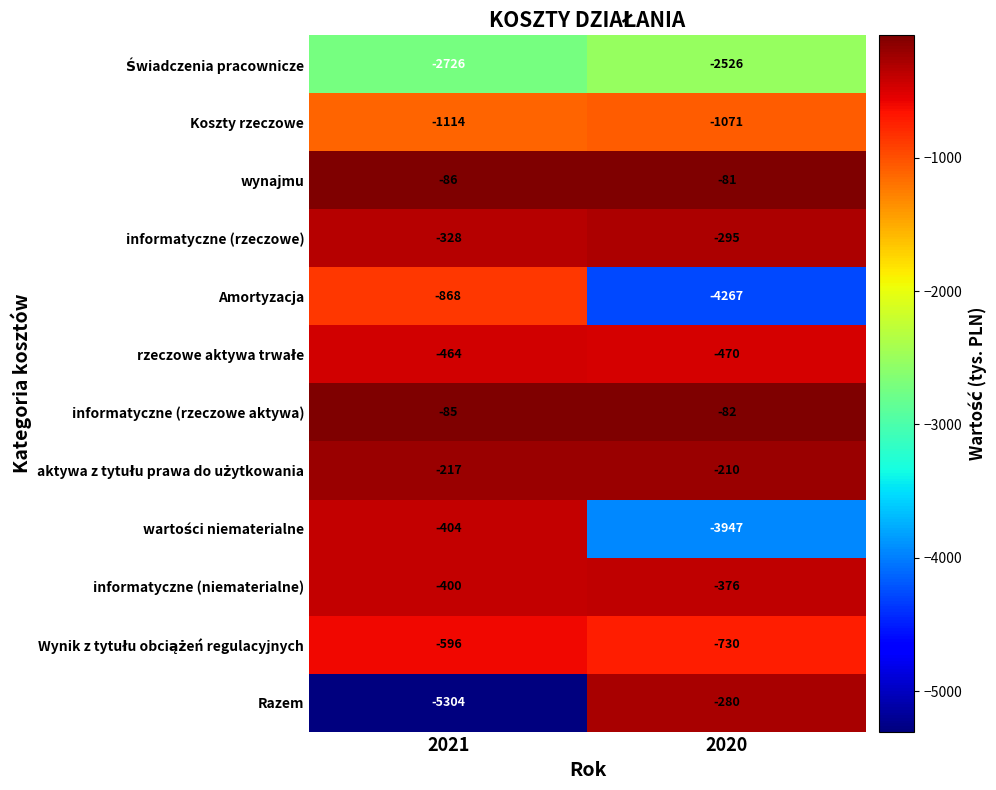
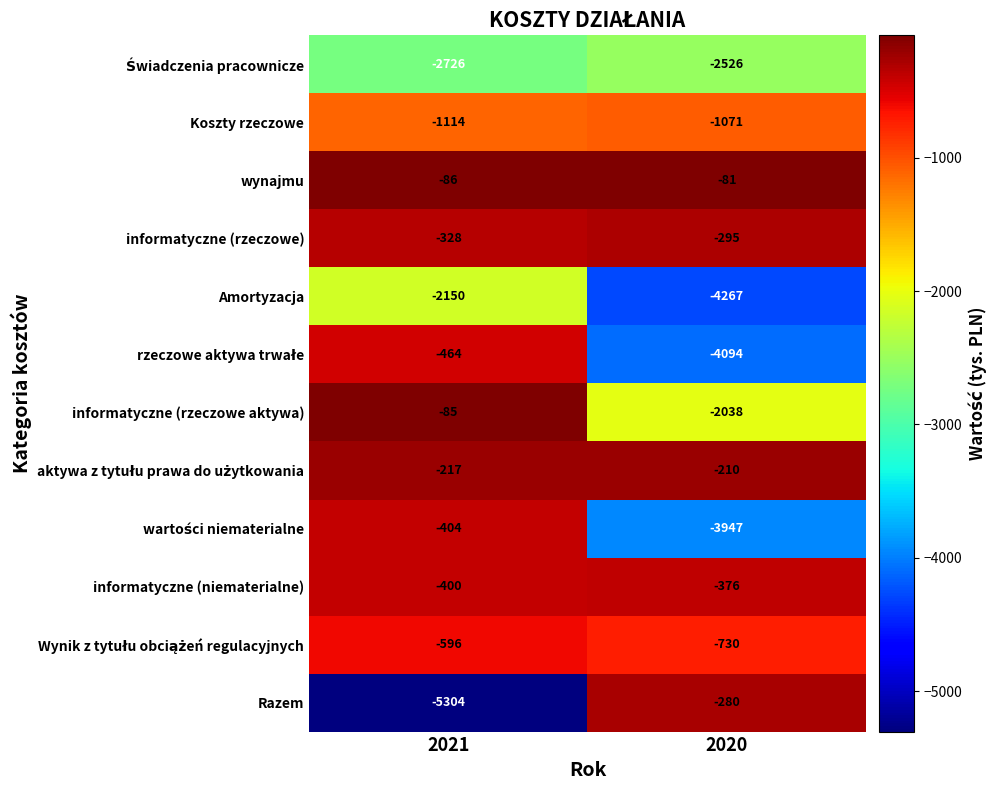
Amortyzacja, 2021: -868 -> -2150
rzeczowe aktywa trwałe, 2020: -470 -> -4094
informatyczne (rzeczowe aktywa), 2020: -82 -> -2038
